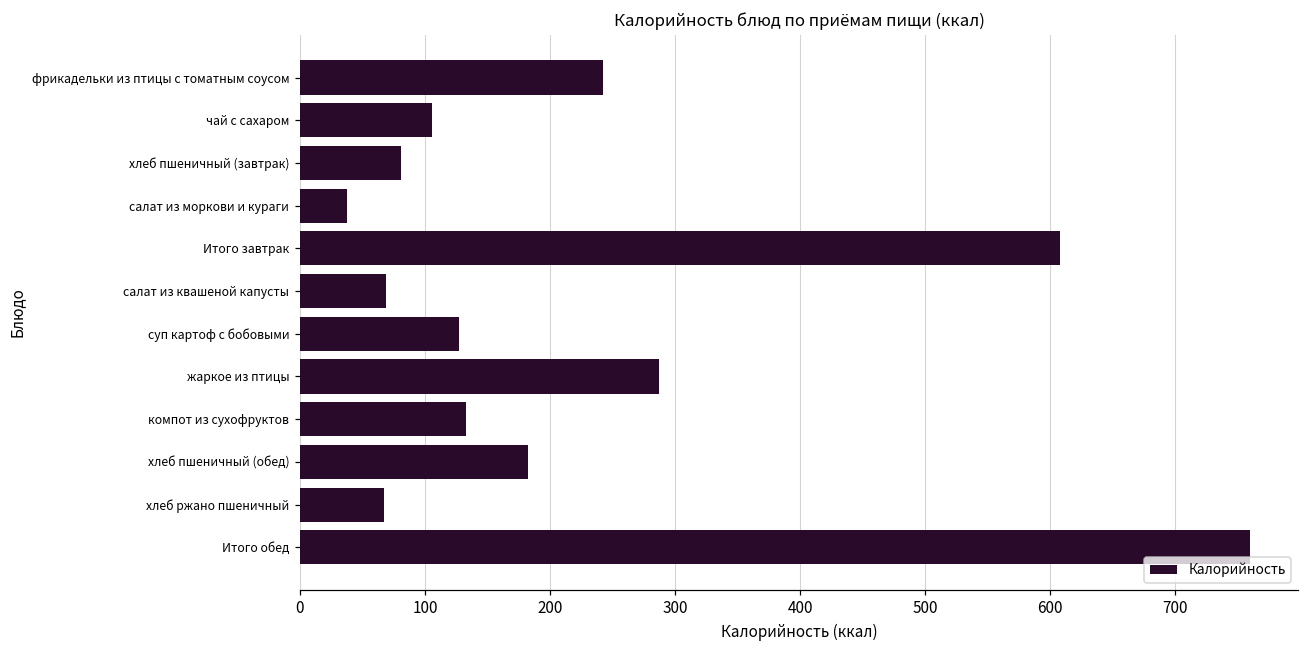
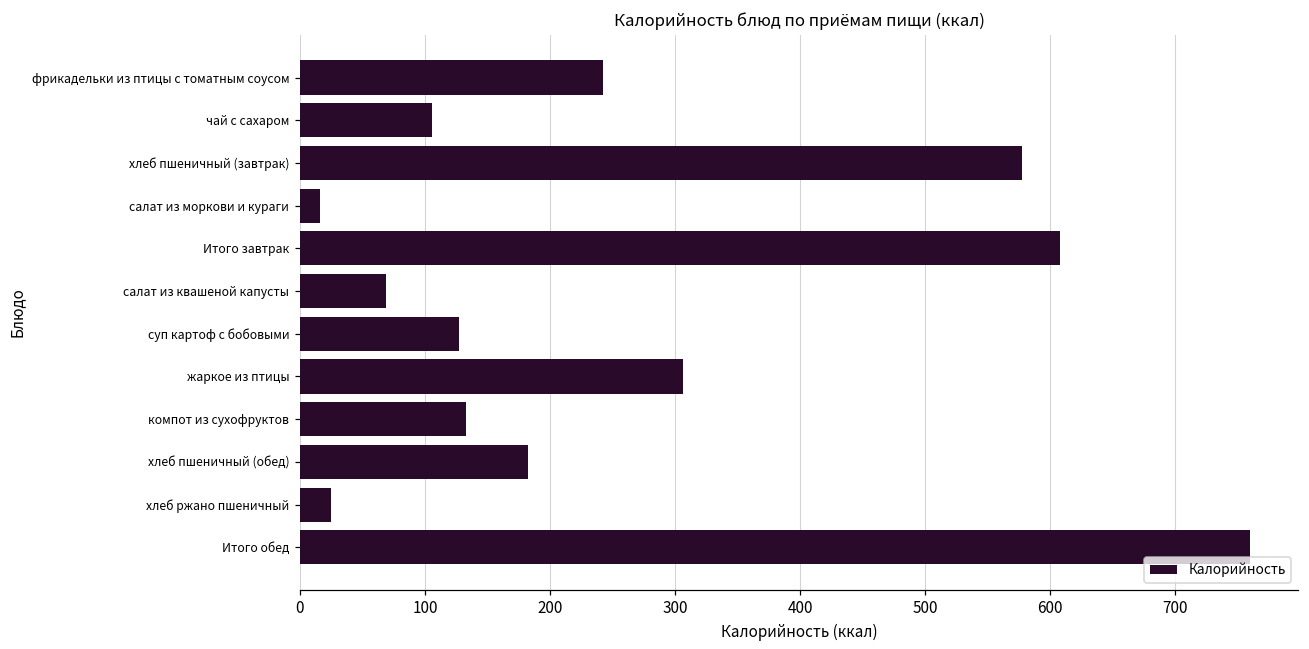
хлеб пшеничный (завтрак): 81 -> 577
салат из моркови и кураги: 38 -> 16
жаркое из птицы: 287 -> 306
хлеб ржано пшеничный: 67 -> 25
